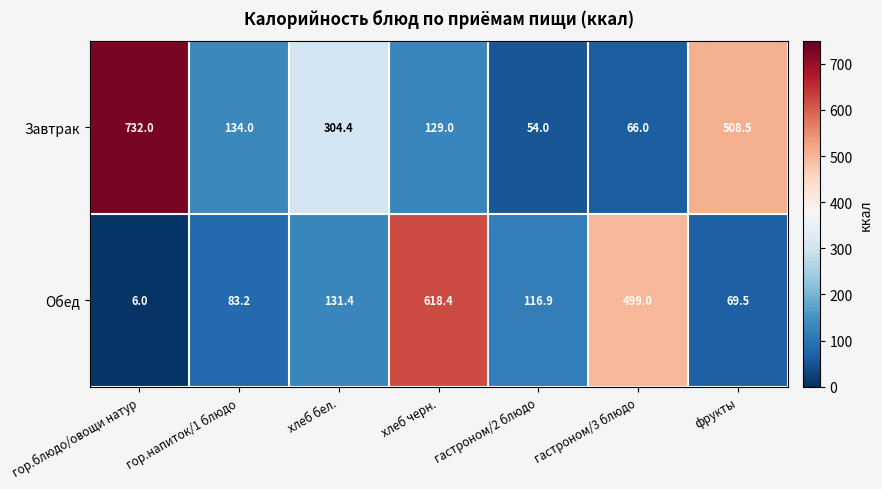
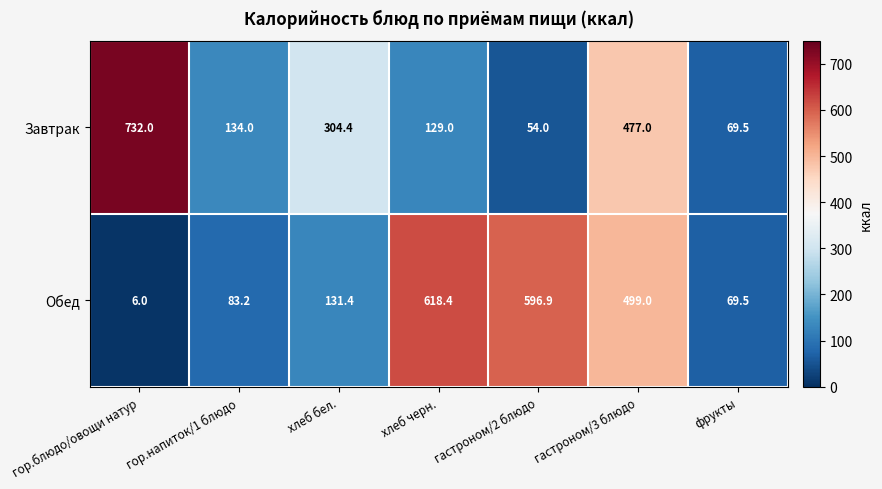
Завтрак, гастроном/3 блюдо: 66.0 -> 477.0
Завтрак, фрукты: 508.5 -> 69.5
Обед, гастроном/2 блюдо: 116.9 -> 596.9
